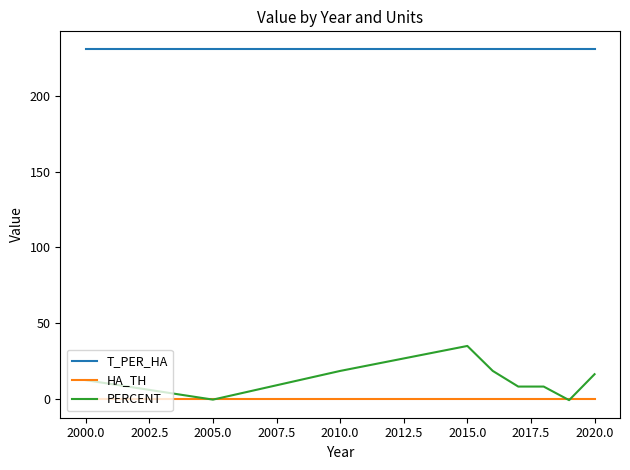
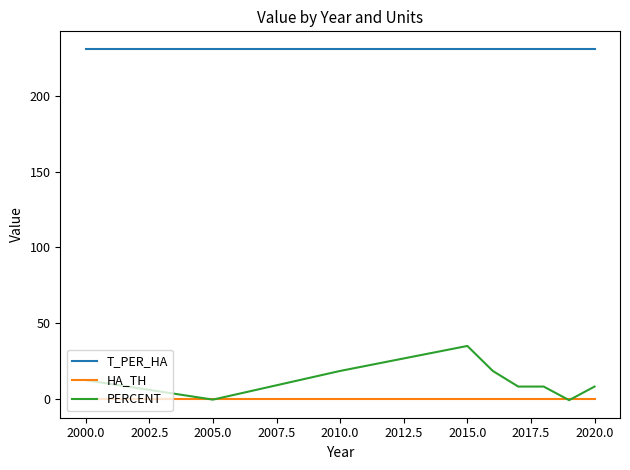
PERCENT, 2020.0: 16 -> 8
